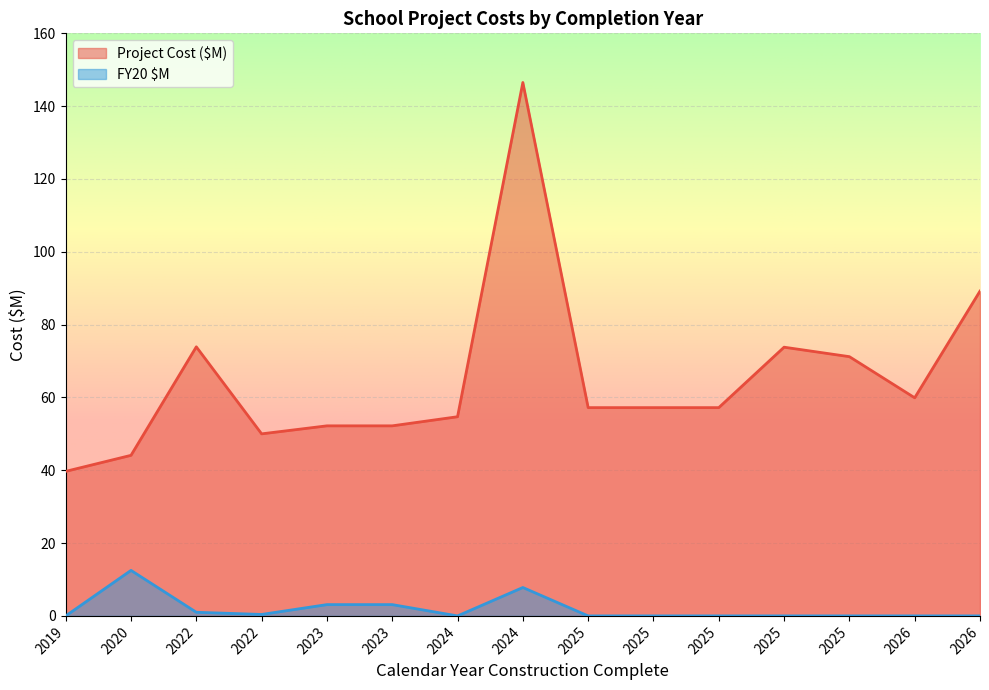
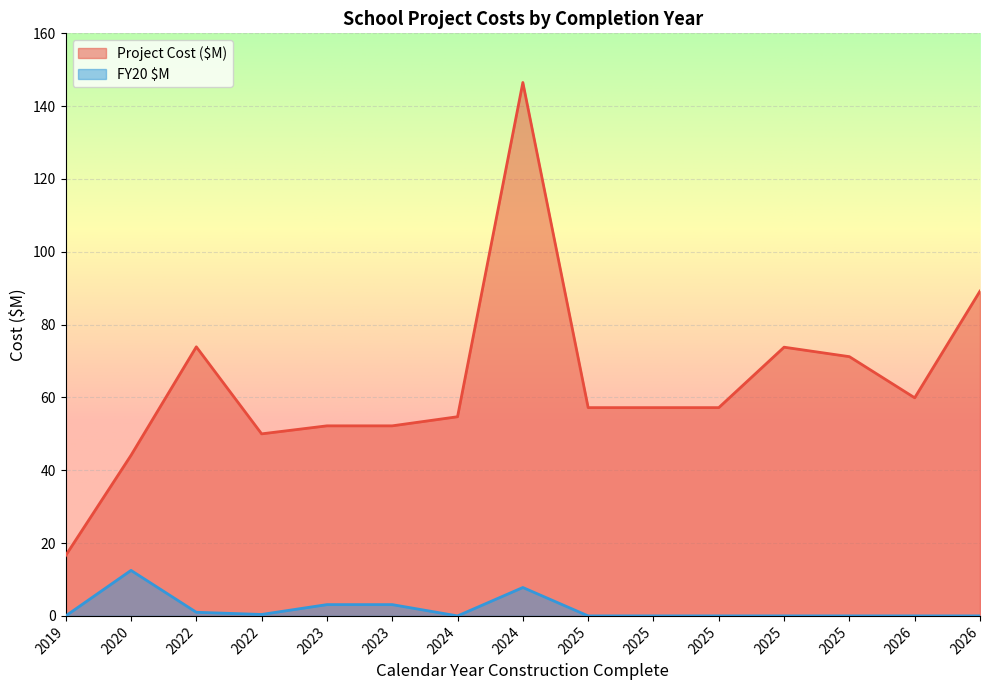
Project Cost ($M), 2019: 40 -> 17
